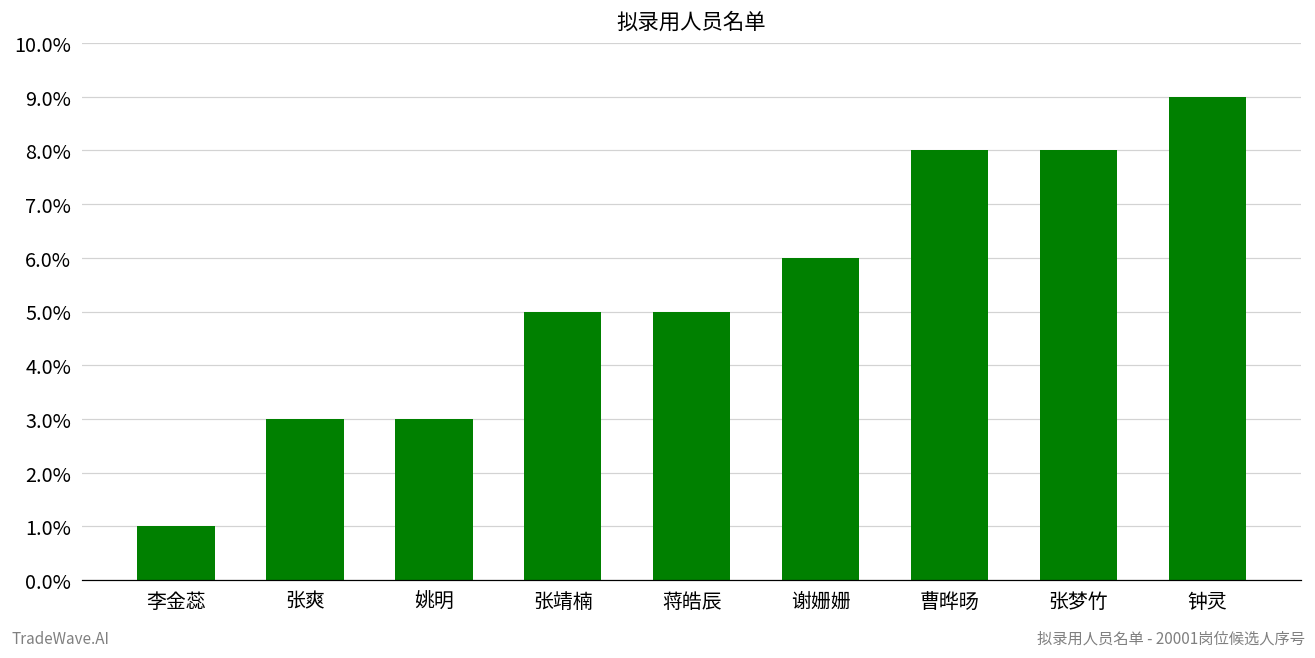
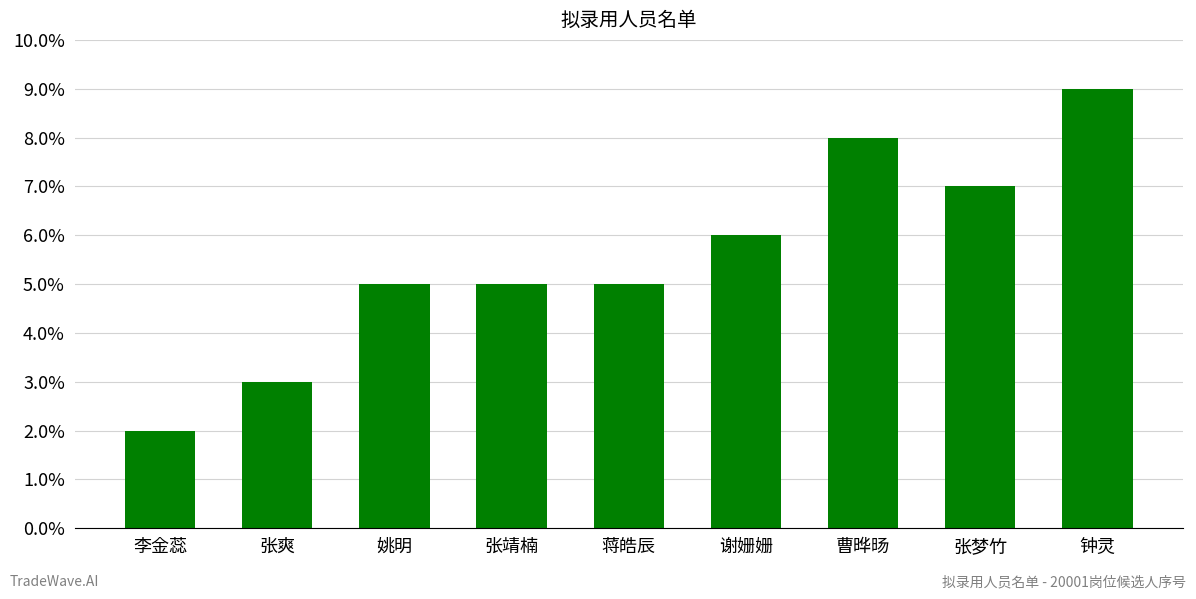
李金蕊: 1% -> 2%
姚明: 3% -> 5%
张梦竹: 8% -> 7%
